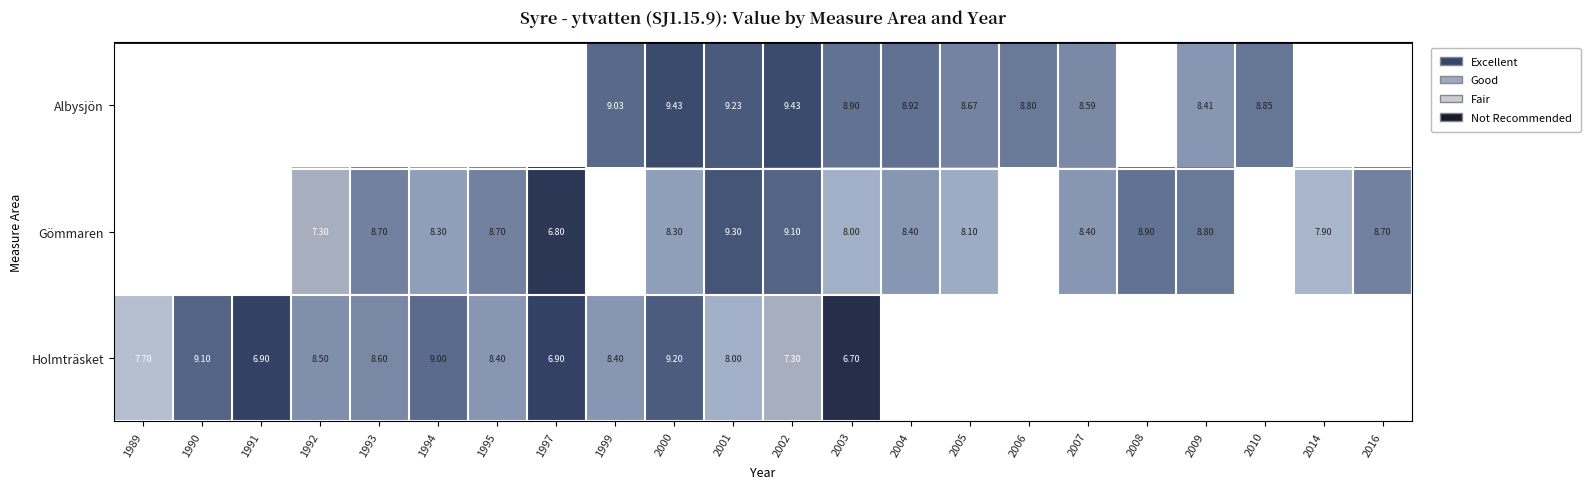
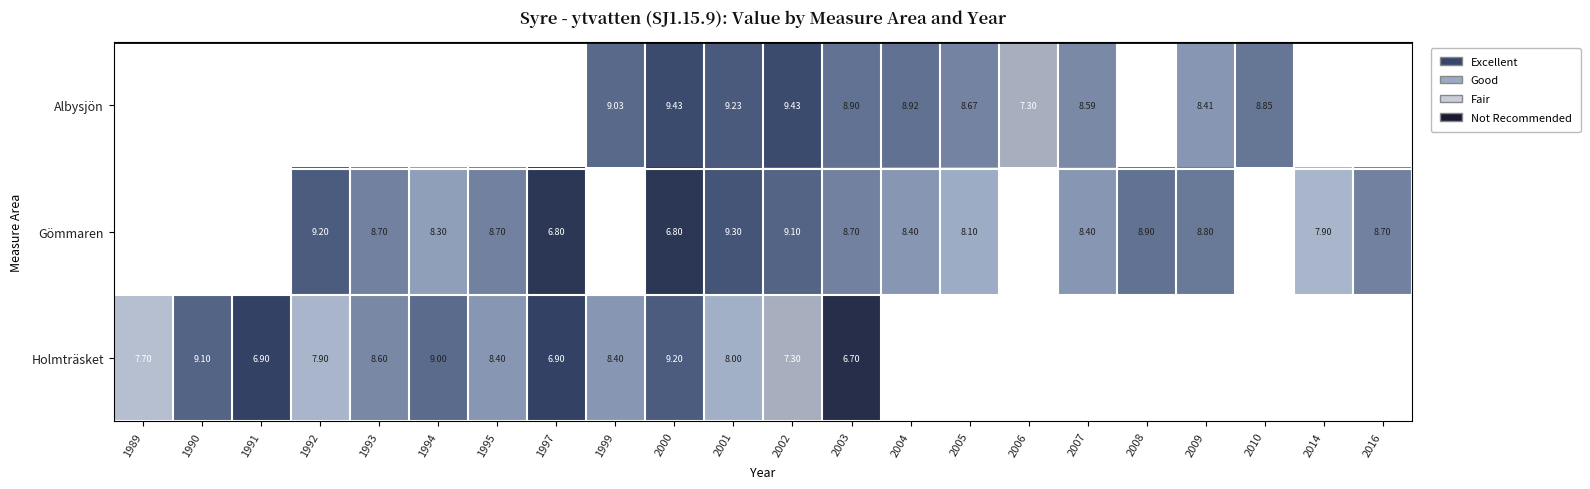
Albysjön, 2006: 8.80 -> 7.30
Gömmaren, 1992: 7.30 -> 9.20
Gömmaren, 2000: 8.30 -> 6.80
Gömmaren, 2003: 8.00 -> 8.70
Holmträsket, 1992: 8.50 -> 7.90
